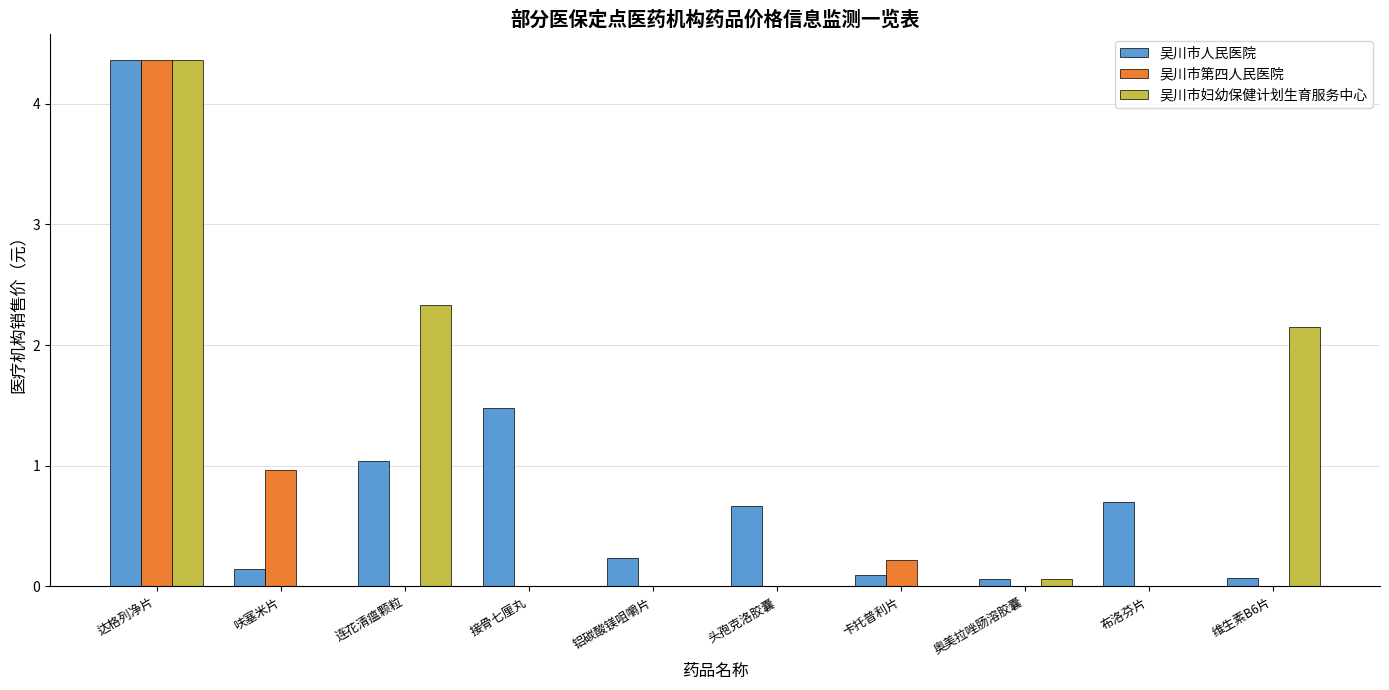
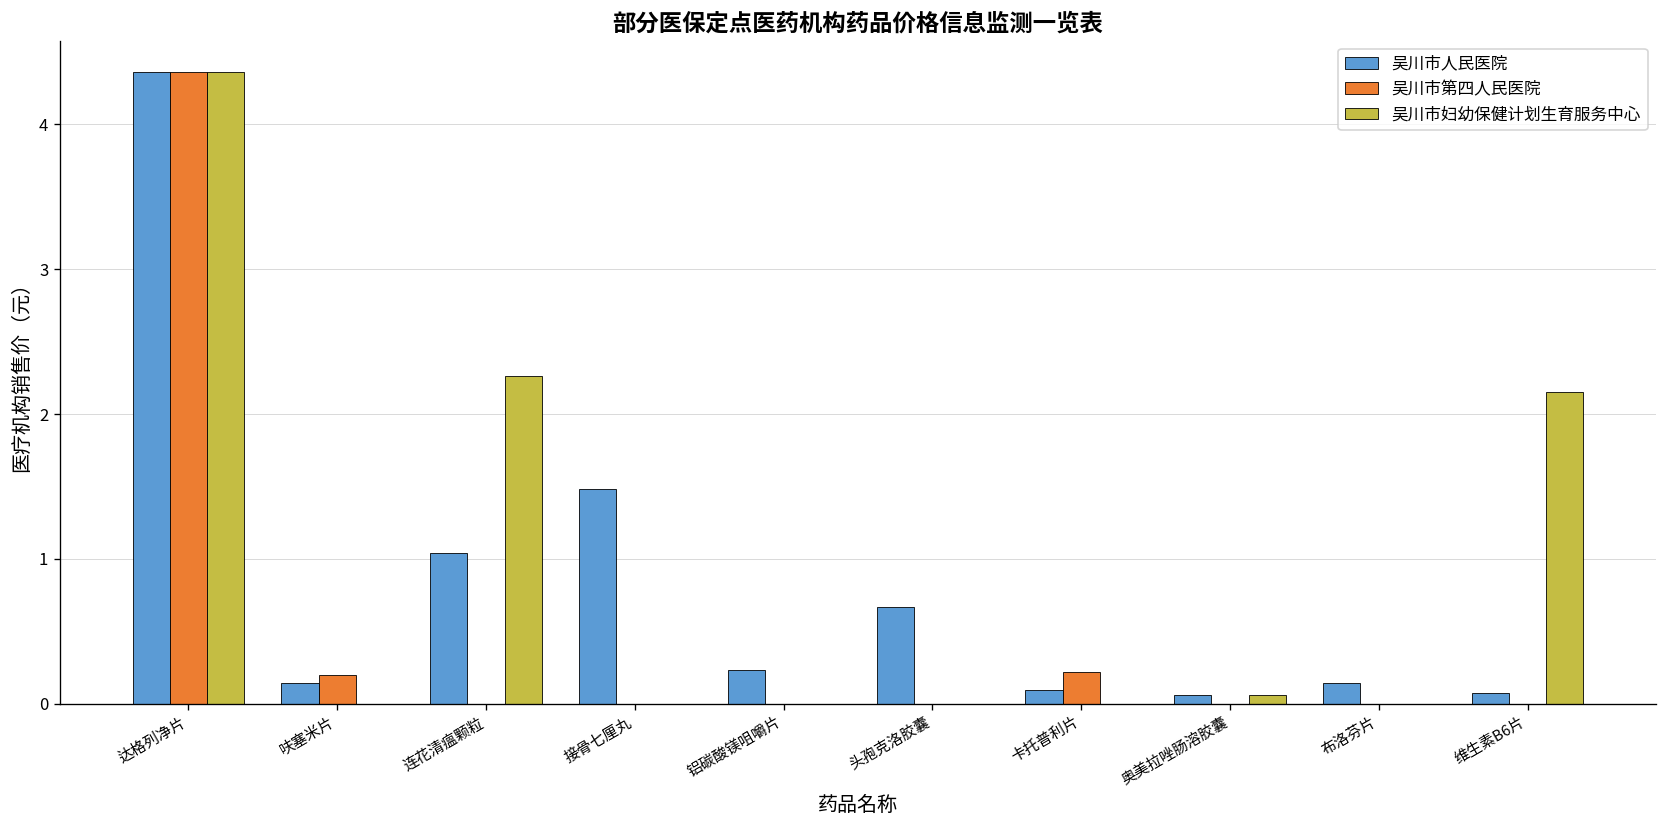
吴川市第四人民医院, 呋塞米片: 0.96 -> 0.20
吴川市妇幼保健计划生育服务中心, 连花清瘟颗粒: 2.33 -> 2.26
吴川市人民医院, 布洛芬片: 0.70 -> 0.15
